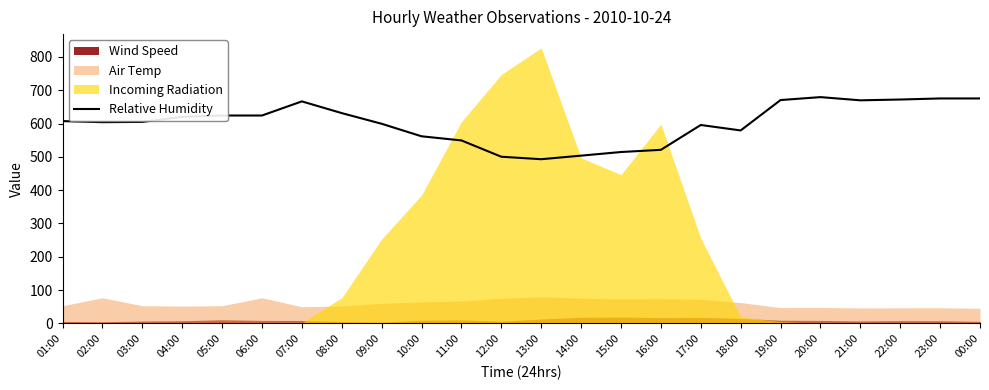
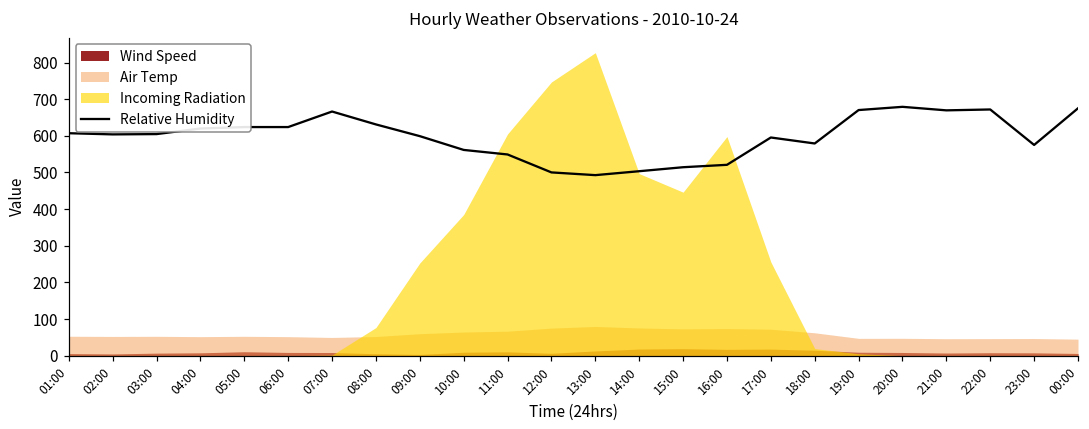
Air Temp, 02:00: 80 -> 50
Air Temp, 06:00: 80 -> 50
Relative Humidity, 23:00: 680 -> 580
